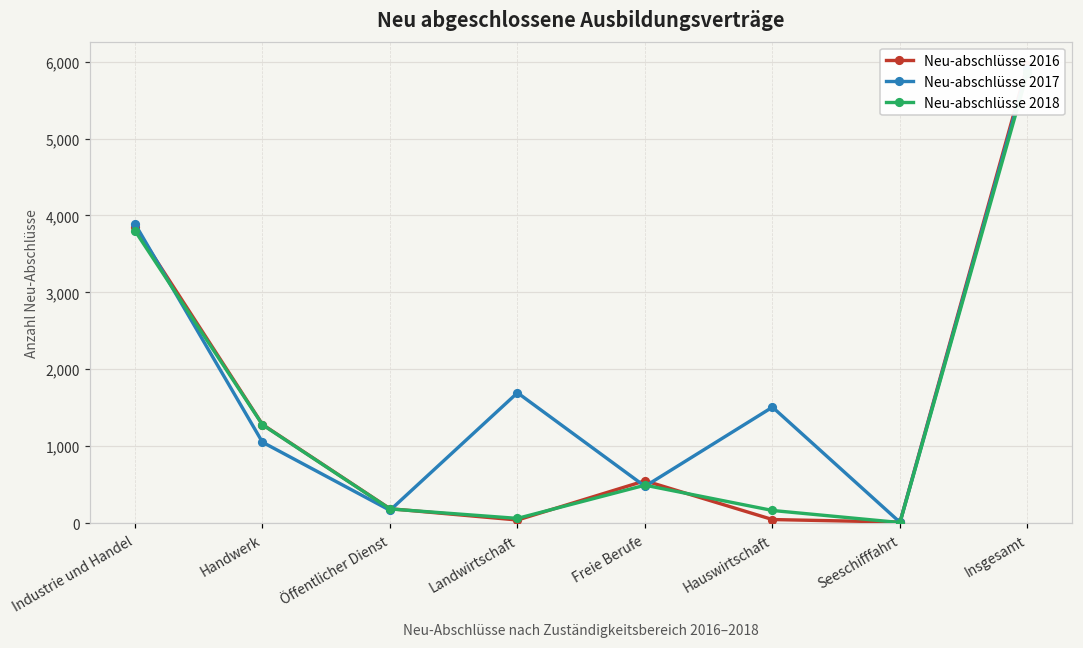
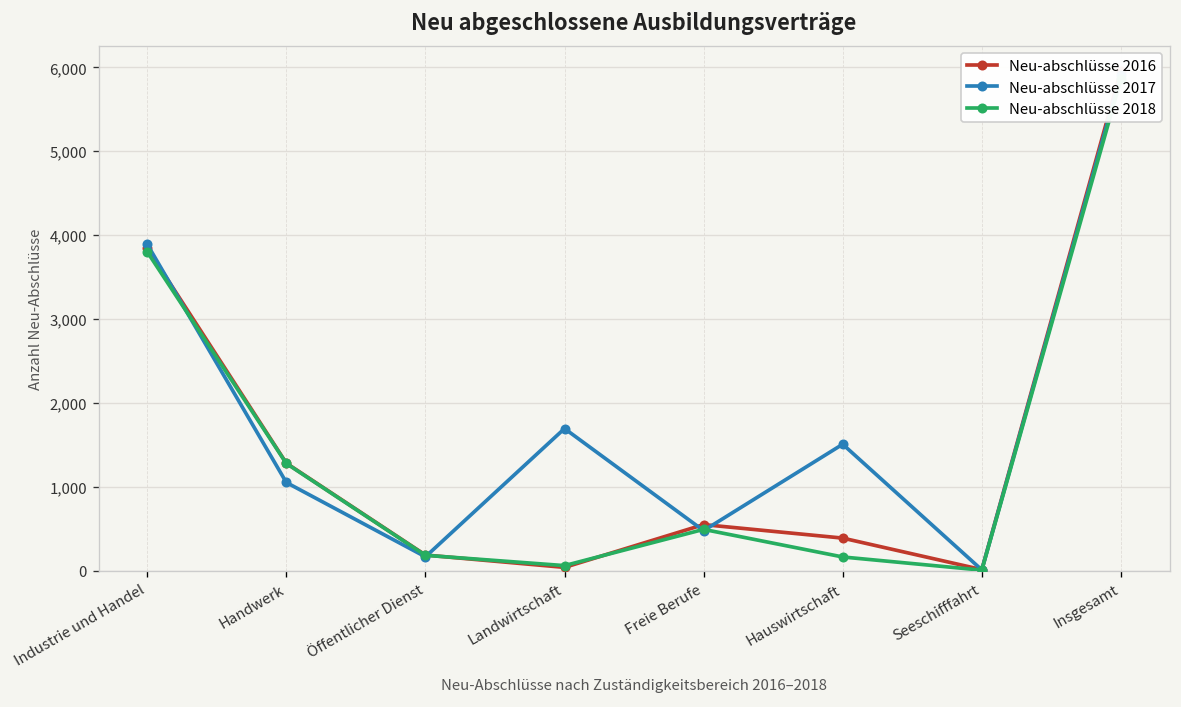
Neu-abschlüsse 2016, Hauswirtschaft: 0 -> 400
